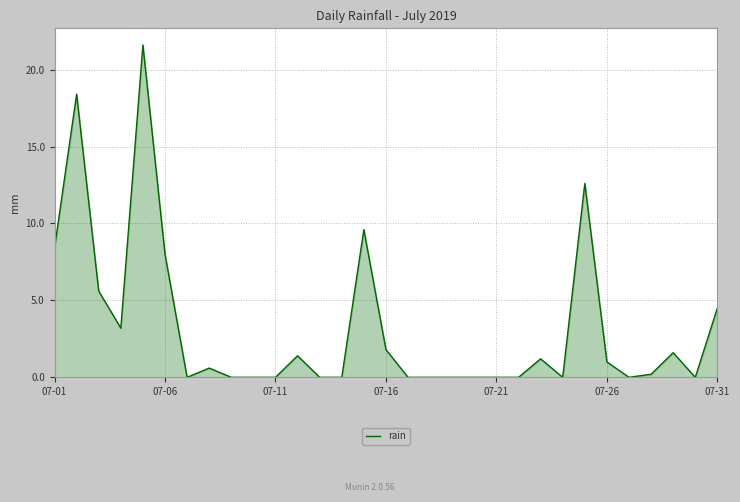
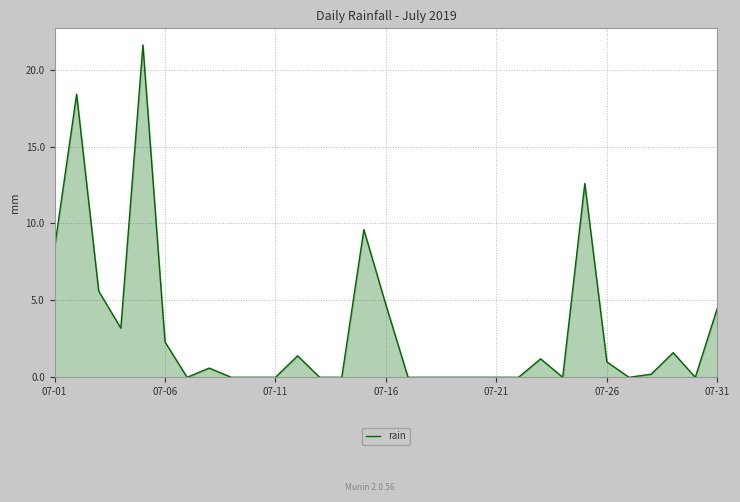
07-06: 8.0 -> 2.3
07-16: 1.8 -> 4.7
